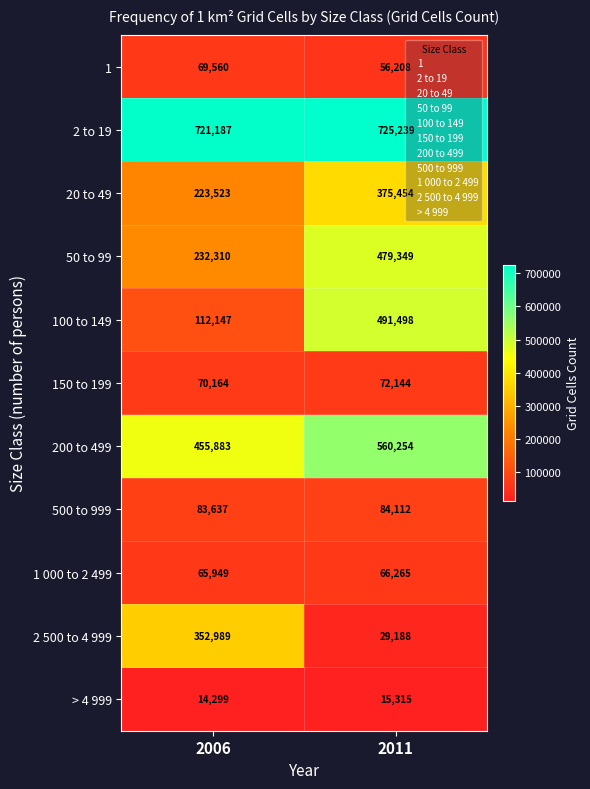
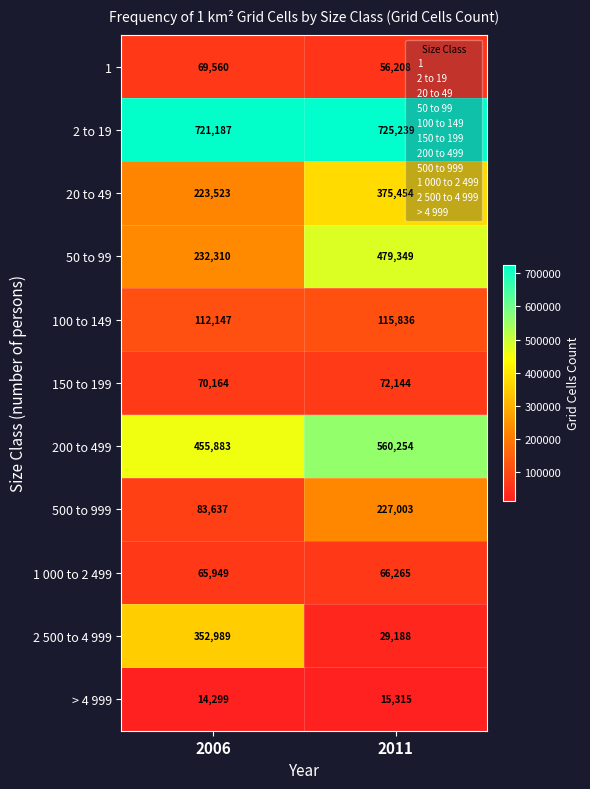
100 to 149, 2011: 491,498 -> 115,836
500 to 999, 2011: 84,112 -> 227,003
